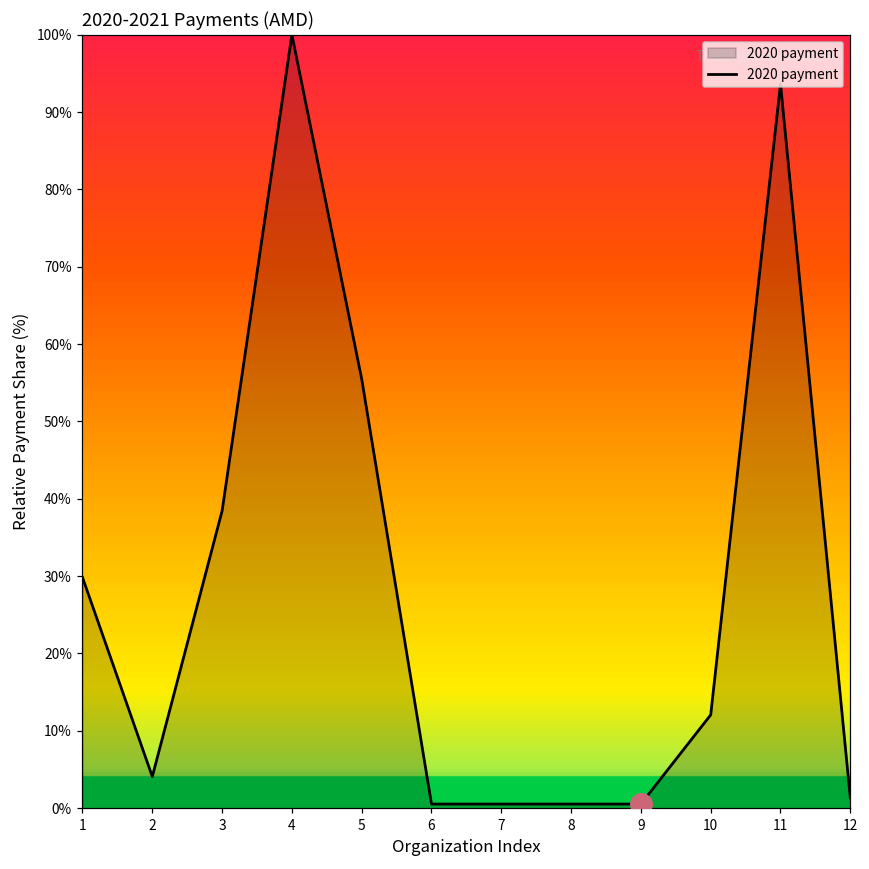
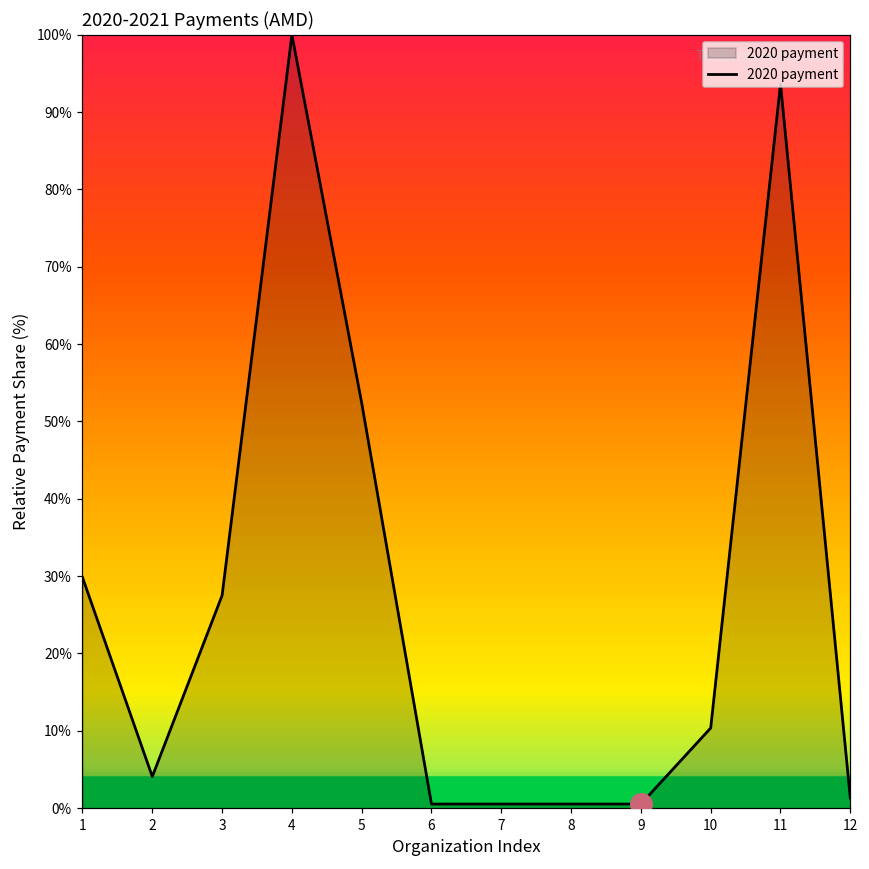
2020 payment, 3: 38% -> 28%
2020 payment, 5: 55% -> 52%
2020 payment, 10: 12% -> 10%
